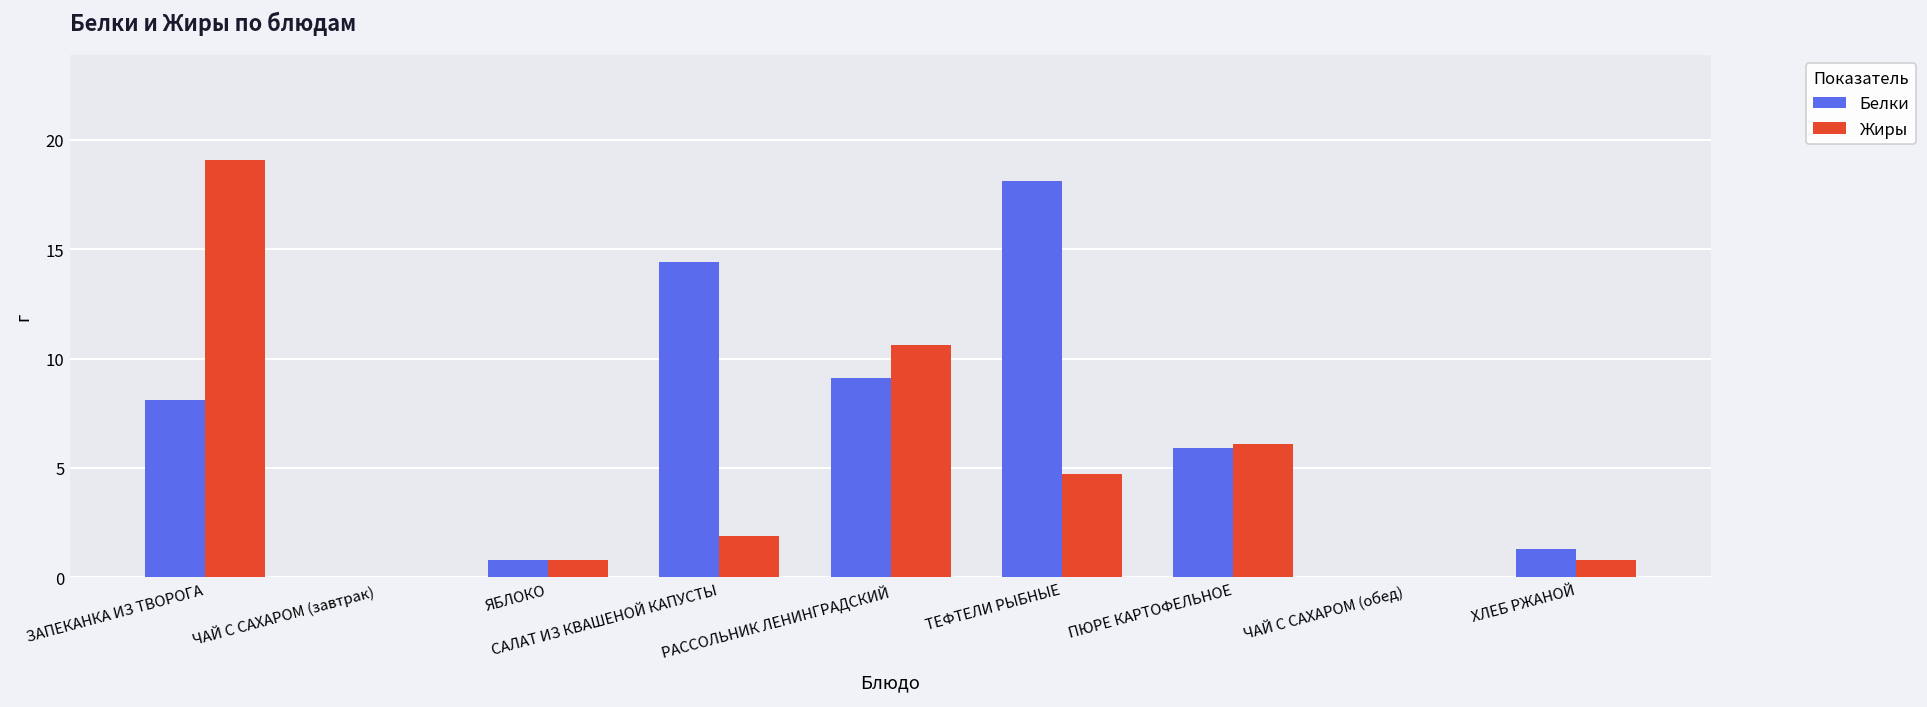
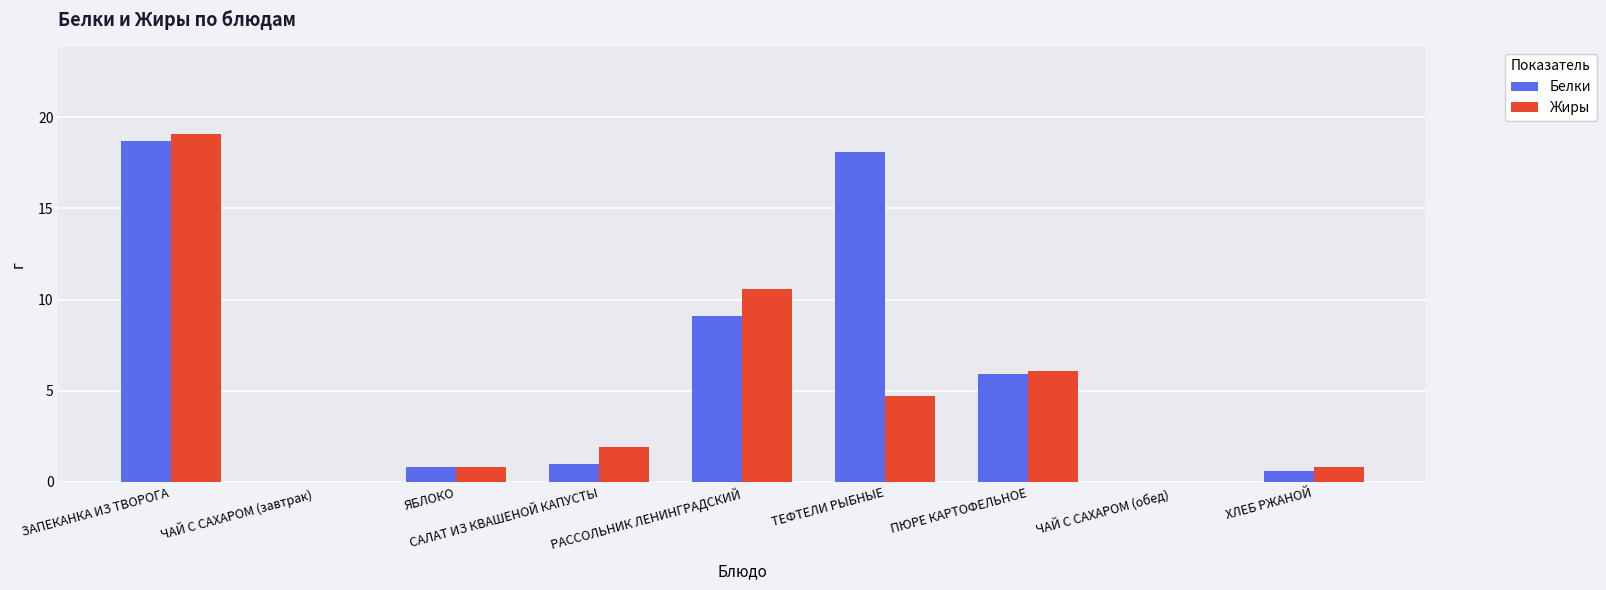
Белки, ЗАПЕКАНКА ИЗ ТВОРОГА: 8.1 -> 18.7
Белки, САЛАТ ИЗ КВАШЕНОЙ КАПУСТЫ: 14.4 -> 1.0
Белки, ХЛЕБ РЖАНОЙ: 1.3 -> 0.6
